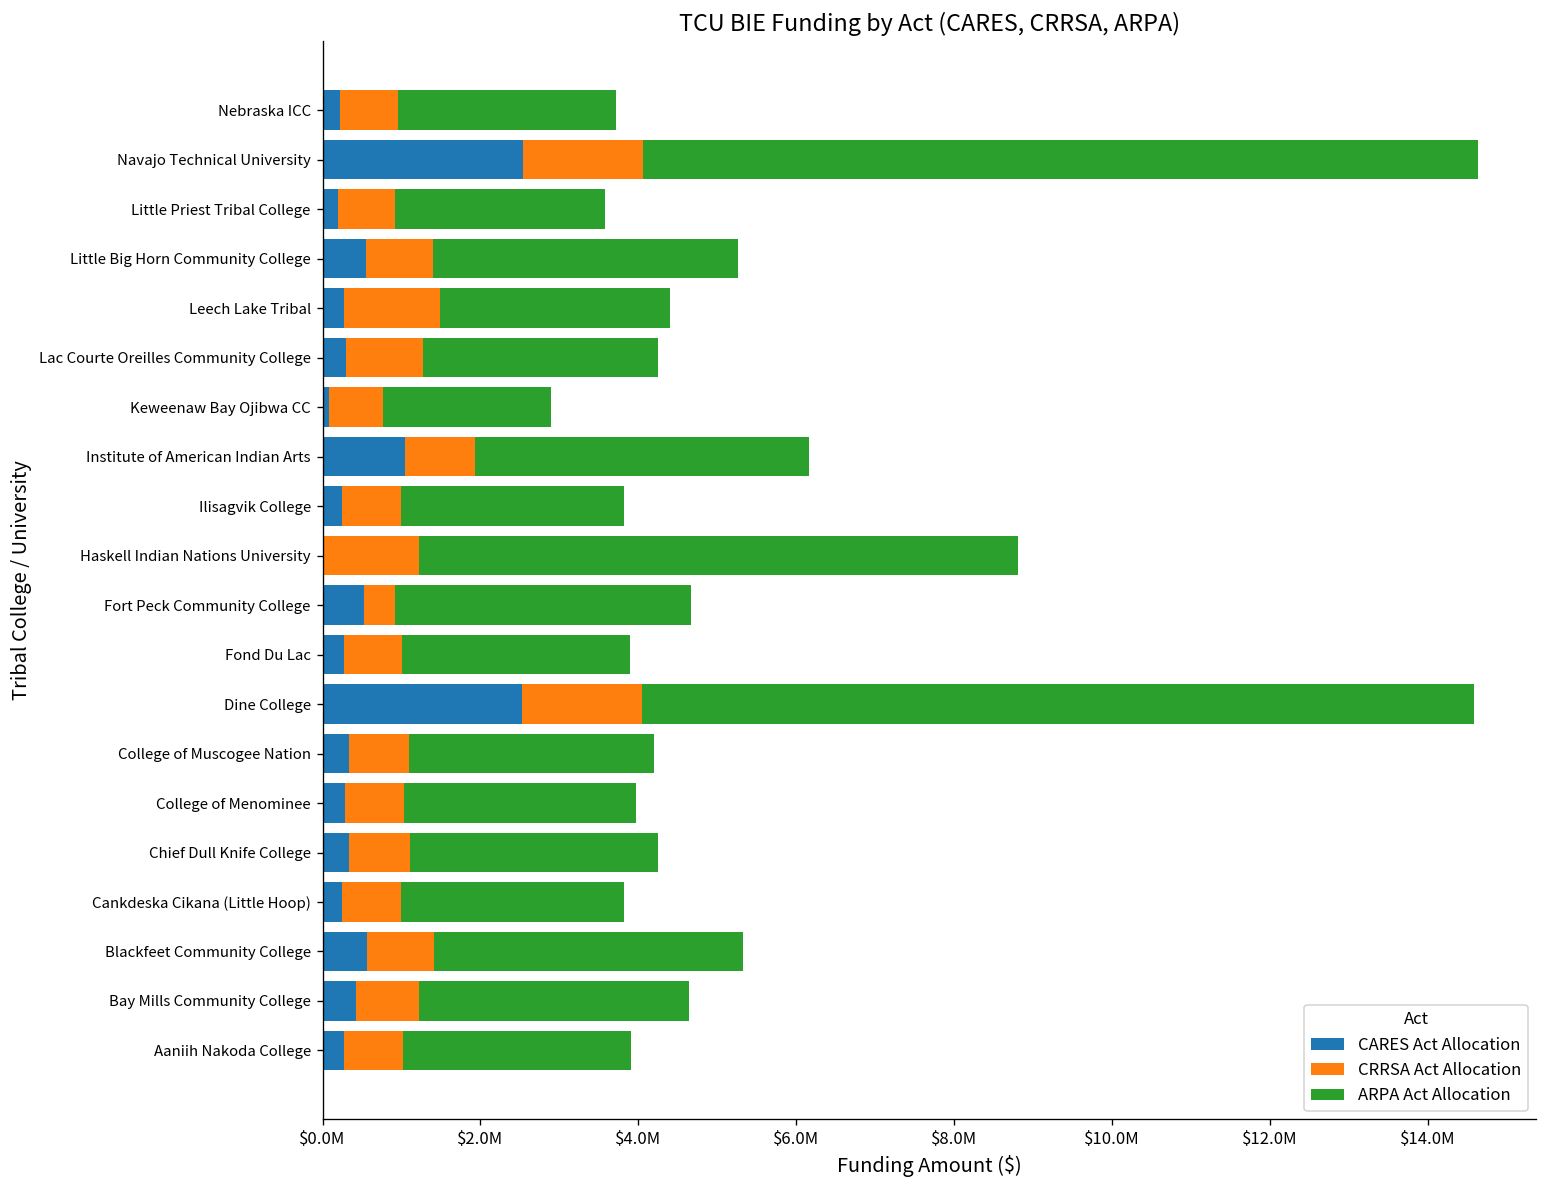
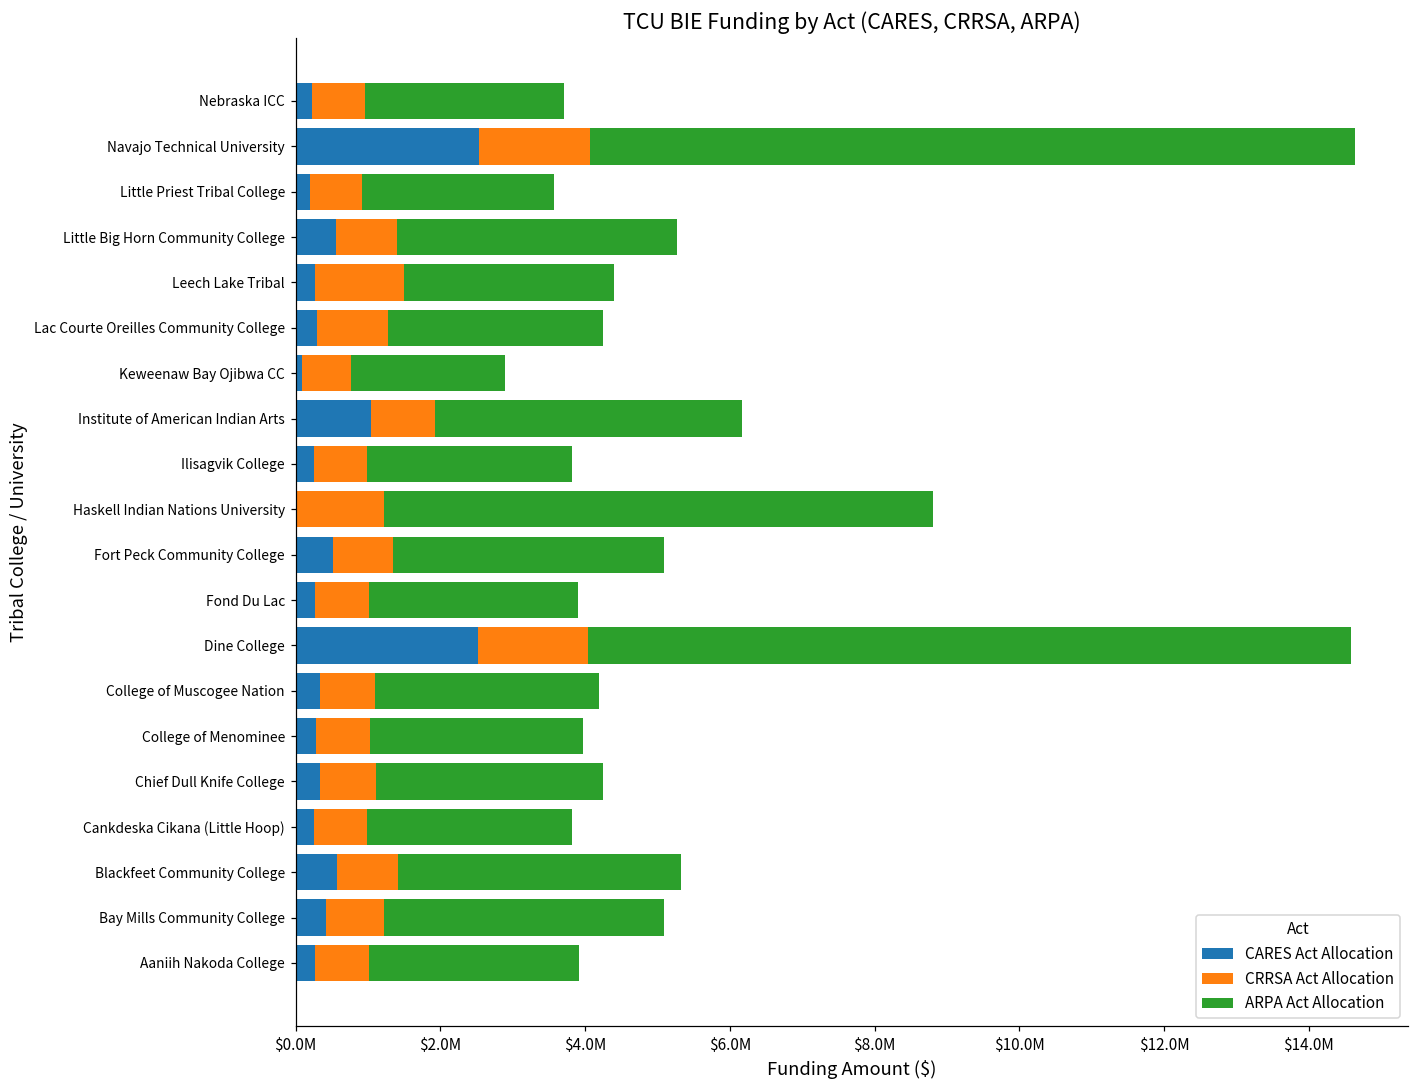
CRRSA Act Allocation, Fort Peck Community College: $400000 -> $800000
ARPA Act Allocation, Bay Mills Community College: $3400000 -> $3900000
